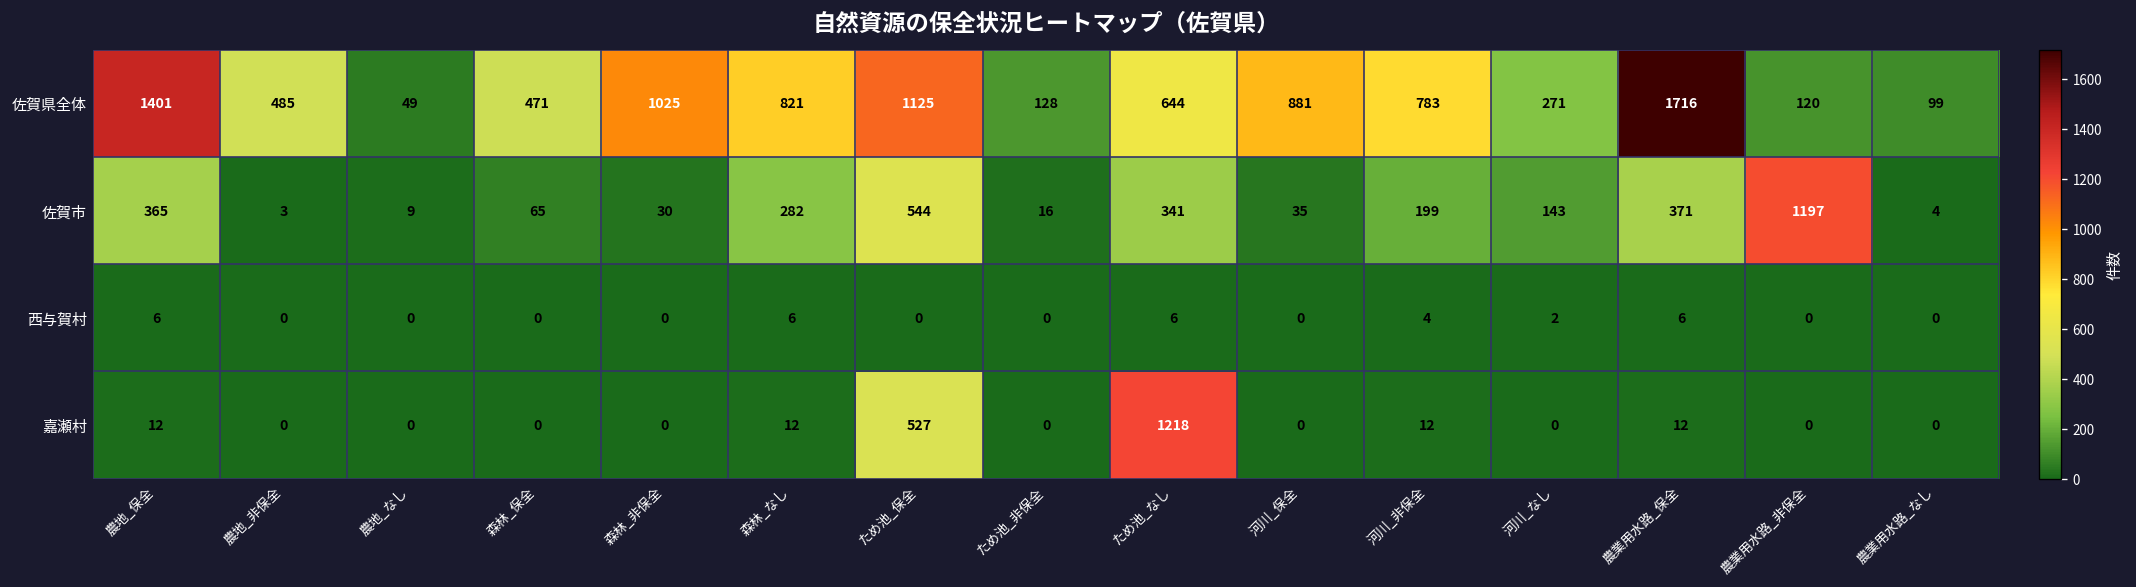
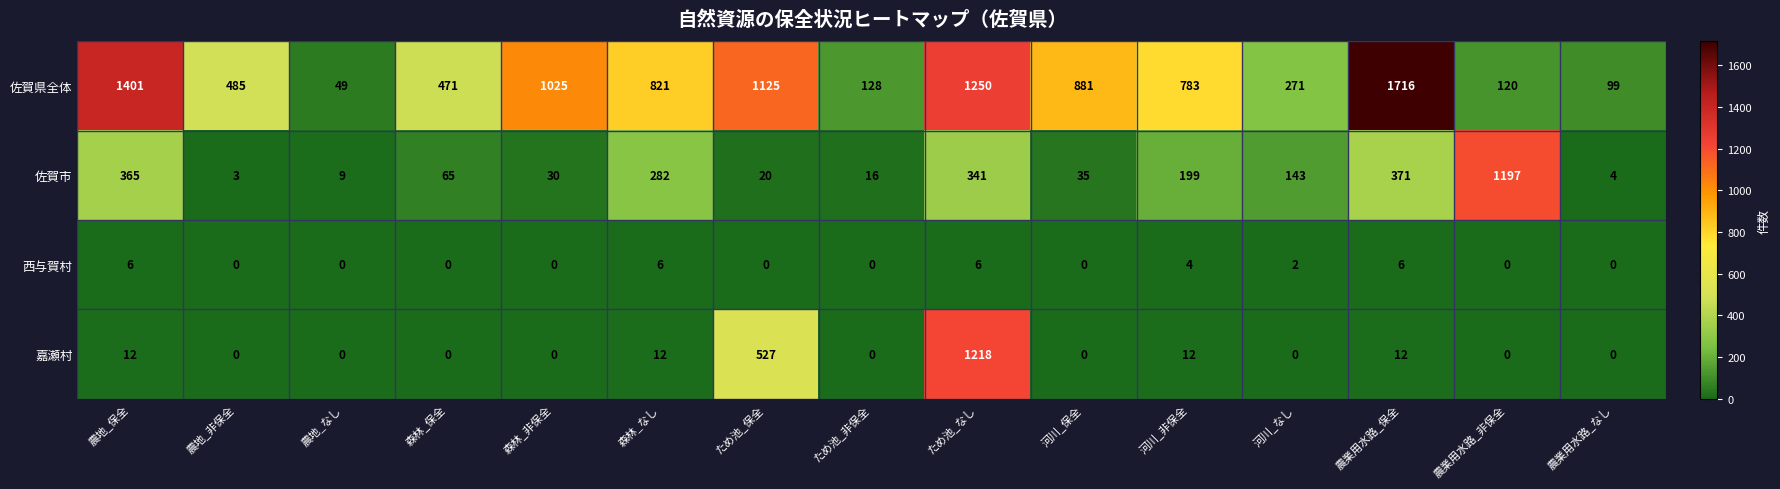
佐賀県全体, ため池_なし: 644 -> 1250
佐賀市, ため池_保全: 544 -> 20
